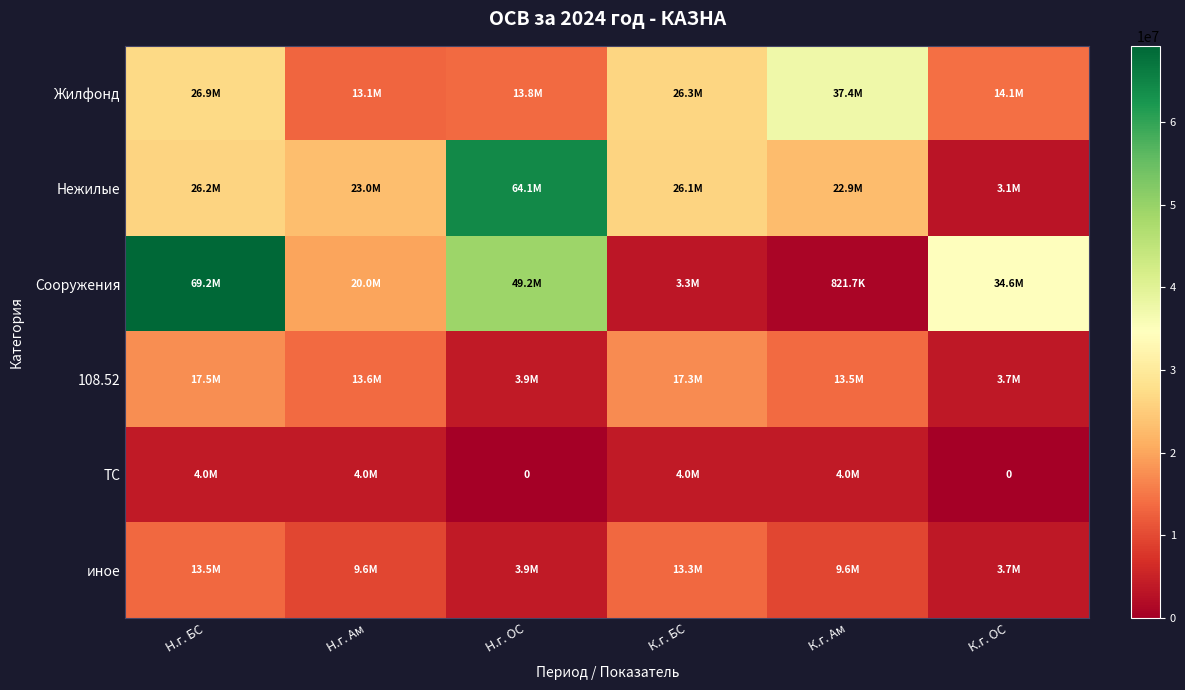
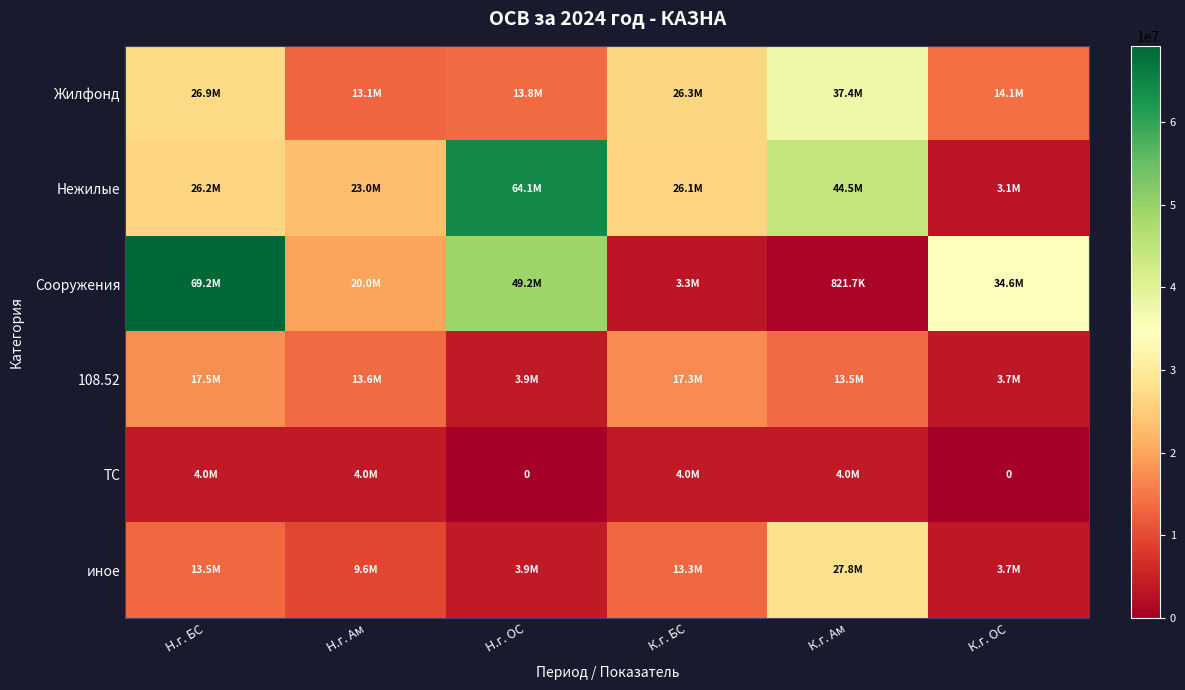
Нежилые, К.г. Ам: 22.9M -> 44.5M
иное, К.г. Ам: 9.6M -> 27.8M
